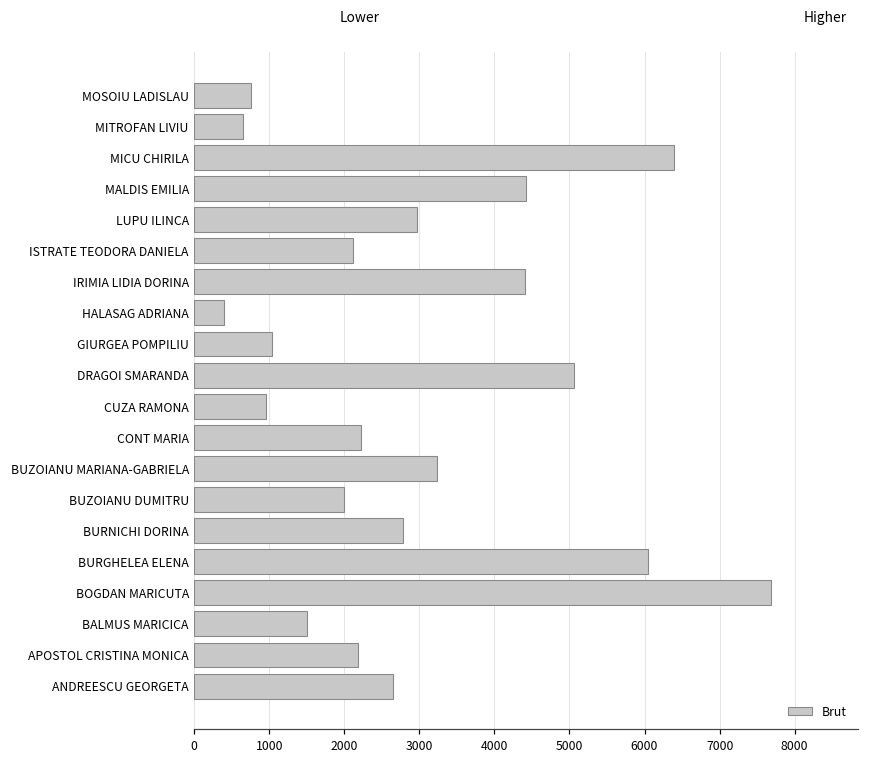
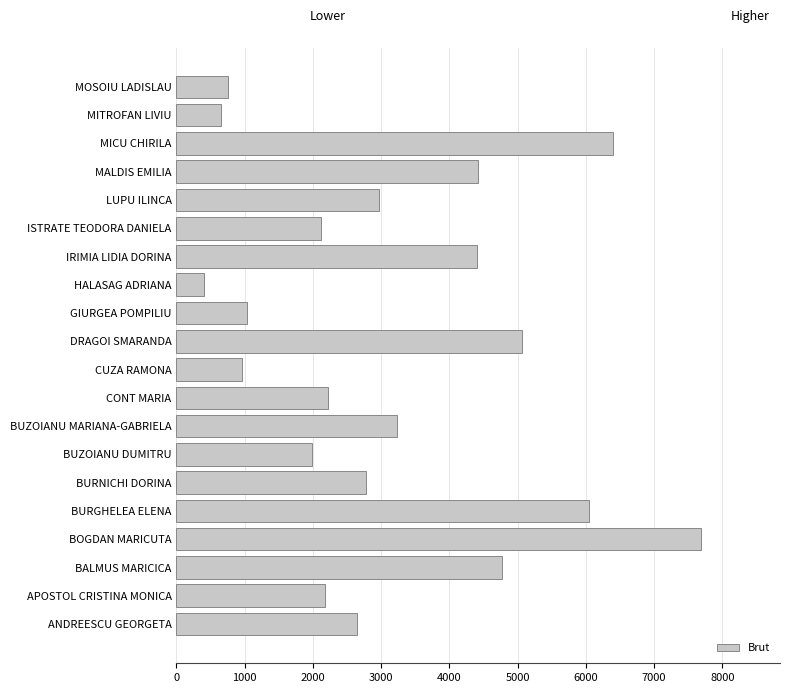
BALMUS MARICICA: 1500 -> 4800
